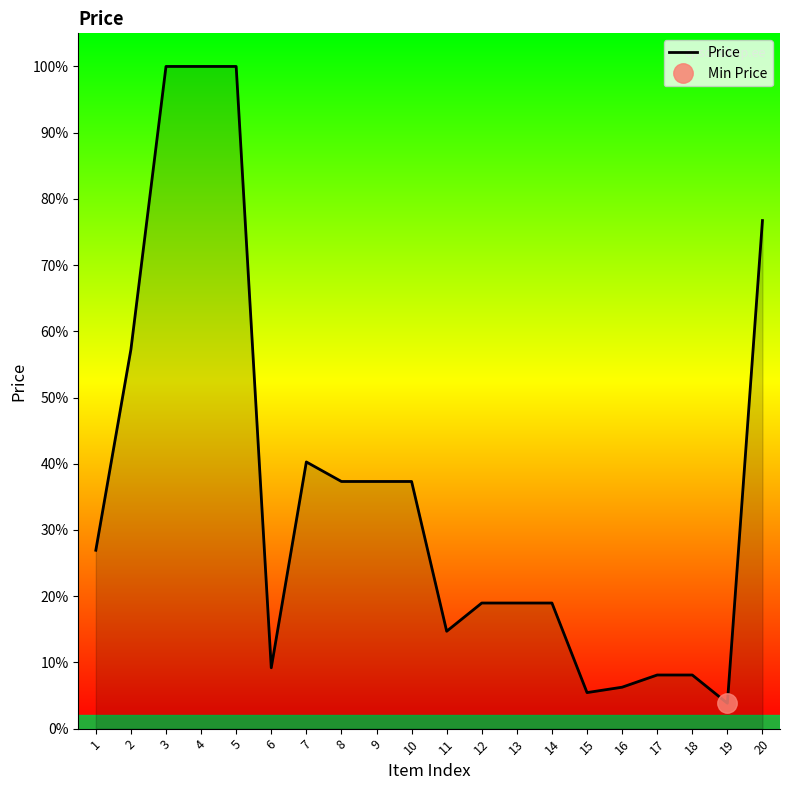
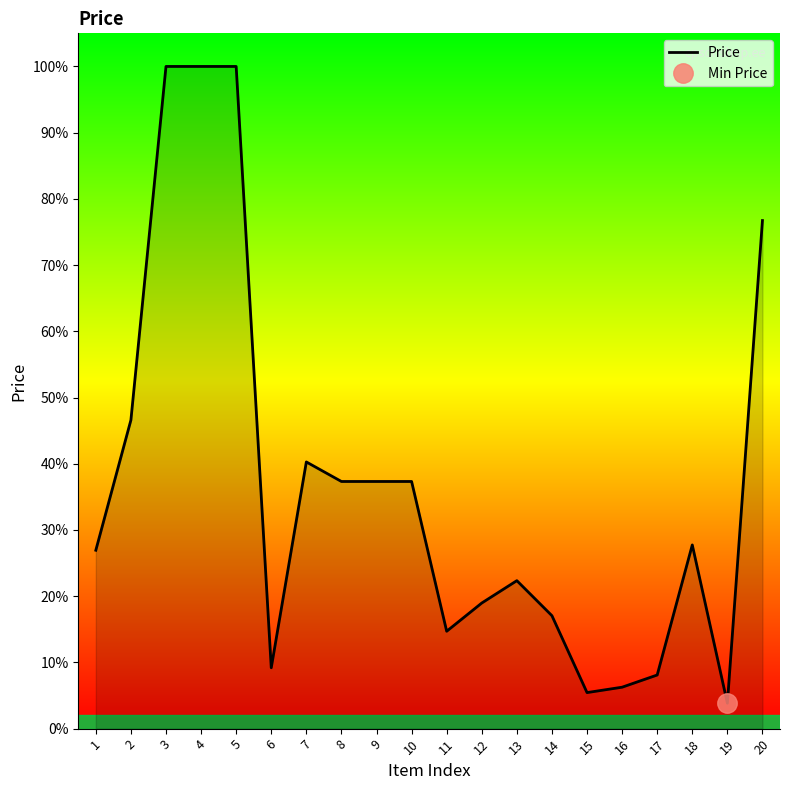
Price, 2: 57% -> 47%
Price, 13: 19% -> 22%
Price, 14: 19% -> 17%
Price, 18: 8% -> 28%
